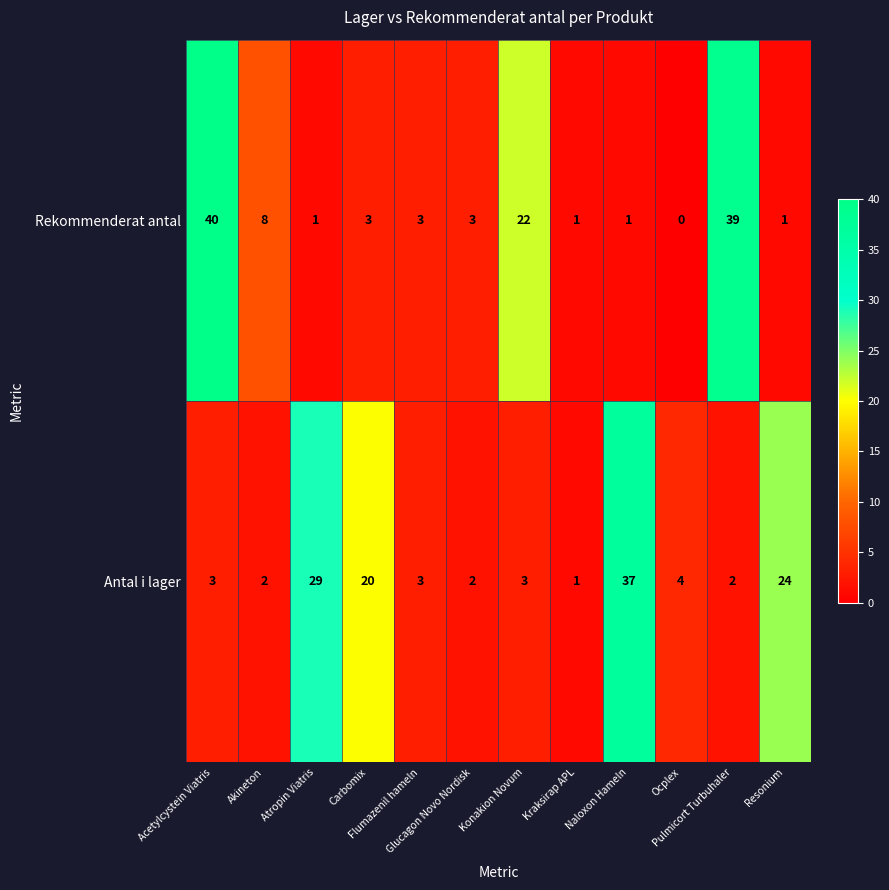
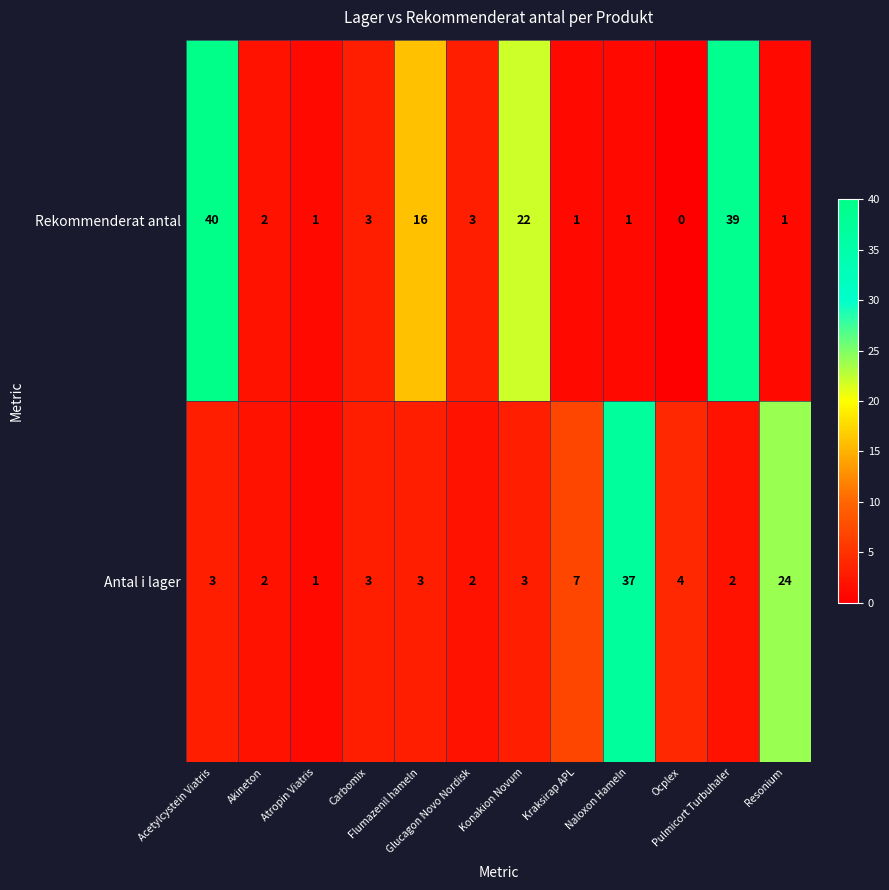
Rekommenderat antal, Akineton: 8 -> 2
Rekommenderat antal, Flumazenil hameln: 3 -> 16
Antal i lager, Atropin Viatris: 29 -> 1
Antal i lager, Carbomix: 20 -> 3
Antal i lager, Kraksirap APL: 1 -> 7
